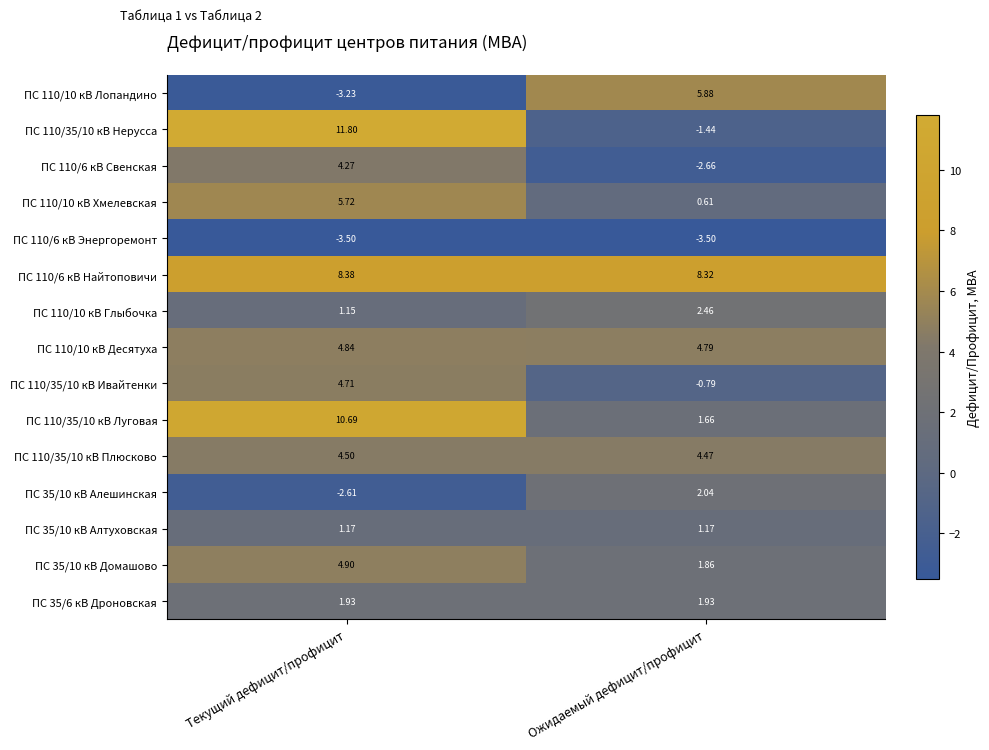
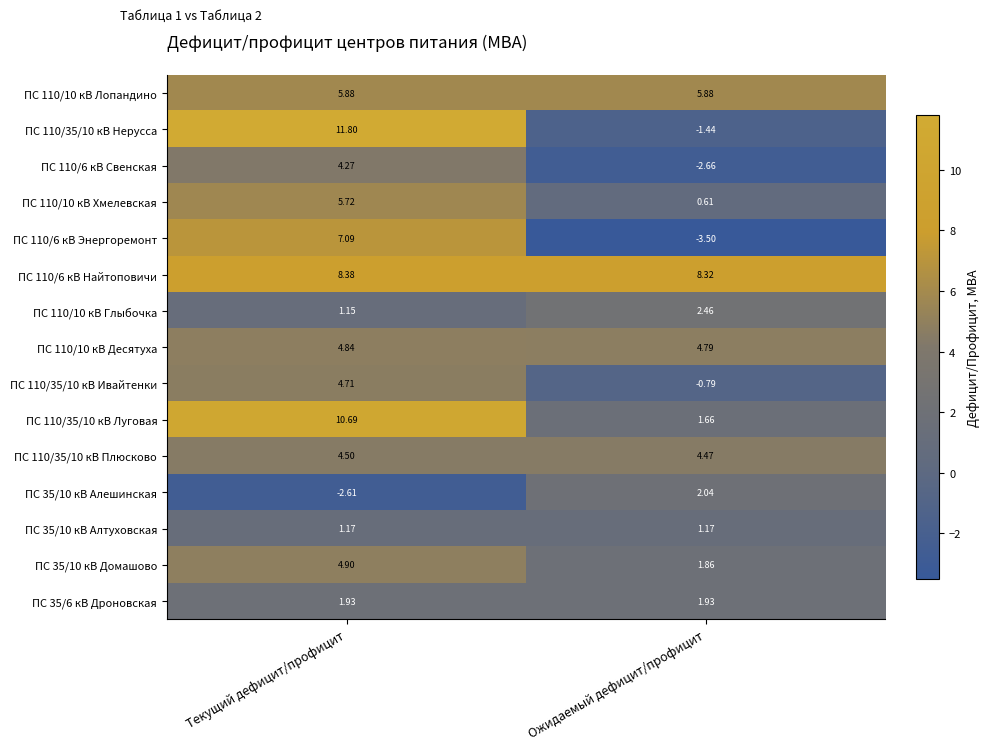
ПС 110/10 кВ Лопандино, Текущий дефицит/профицит: -3.23 -> 5.88
ПС 110/6 кВ Энергоремонт, Текущий дефицит/профицит: -3.50 -> 7.09
